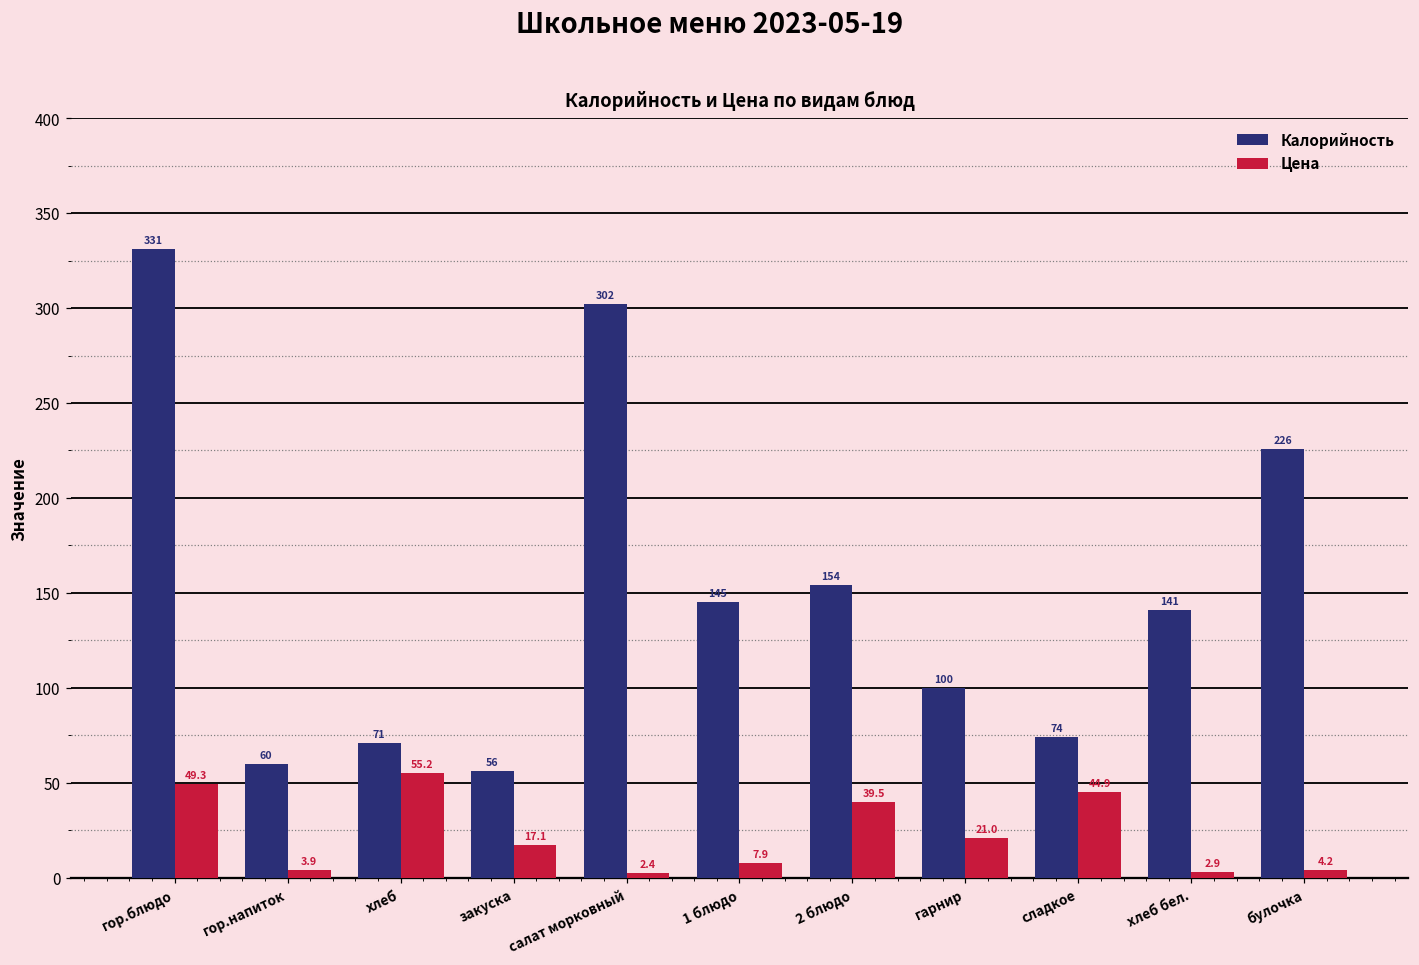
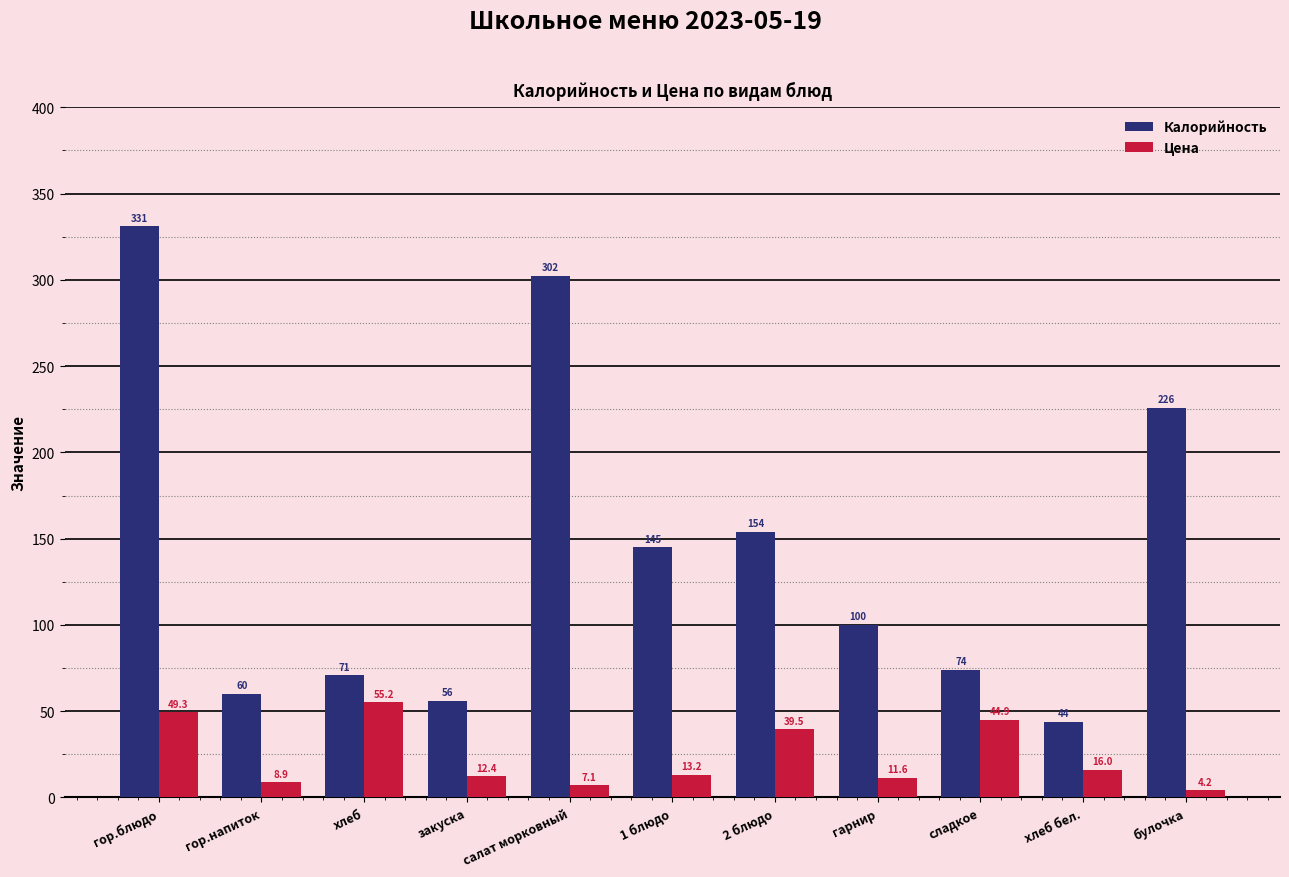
Цена, гор.напиток: 3.9 -> 8.9
Цена, закуска: 17.1 -> 12.4
Цена, салат морковный: 2.4 -> 7.1
Цена, 1 блюдо: 7.9 -> 13.2
Цена, гарнир: 21.0 -> 11.6
Калорийность, хлеб бел.: 141 -> 44
Цена, хлеб бел.: 2.9 -> 16.0
